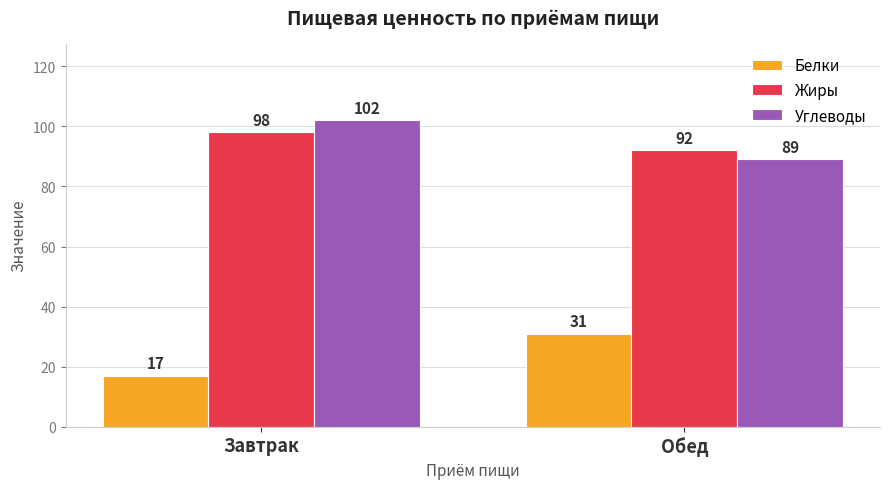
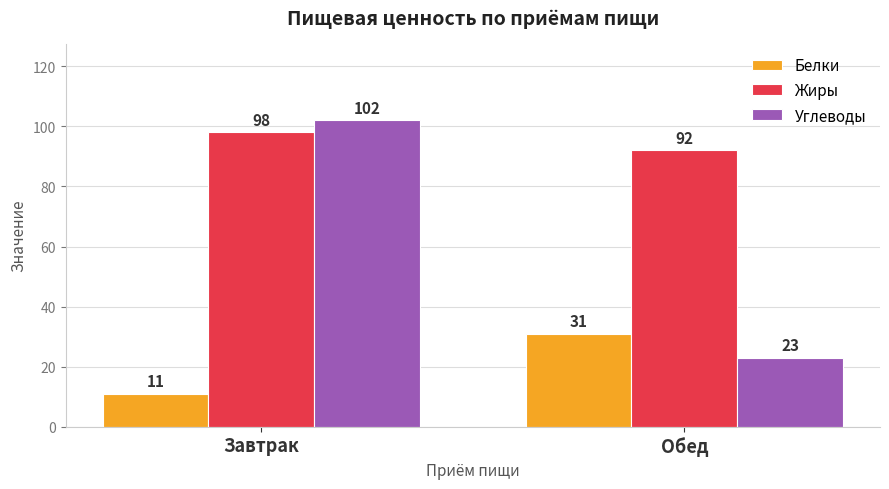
Белки, Завтрак: 17 -> 11
Углеводы, Обед: 89 -> 23
